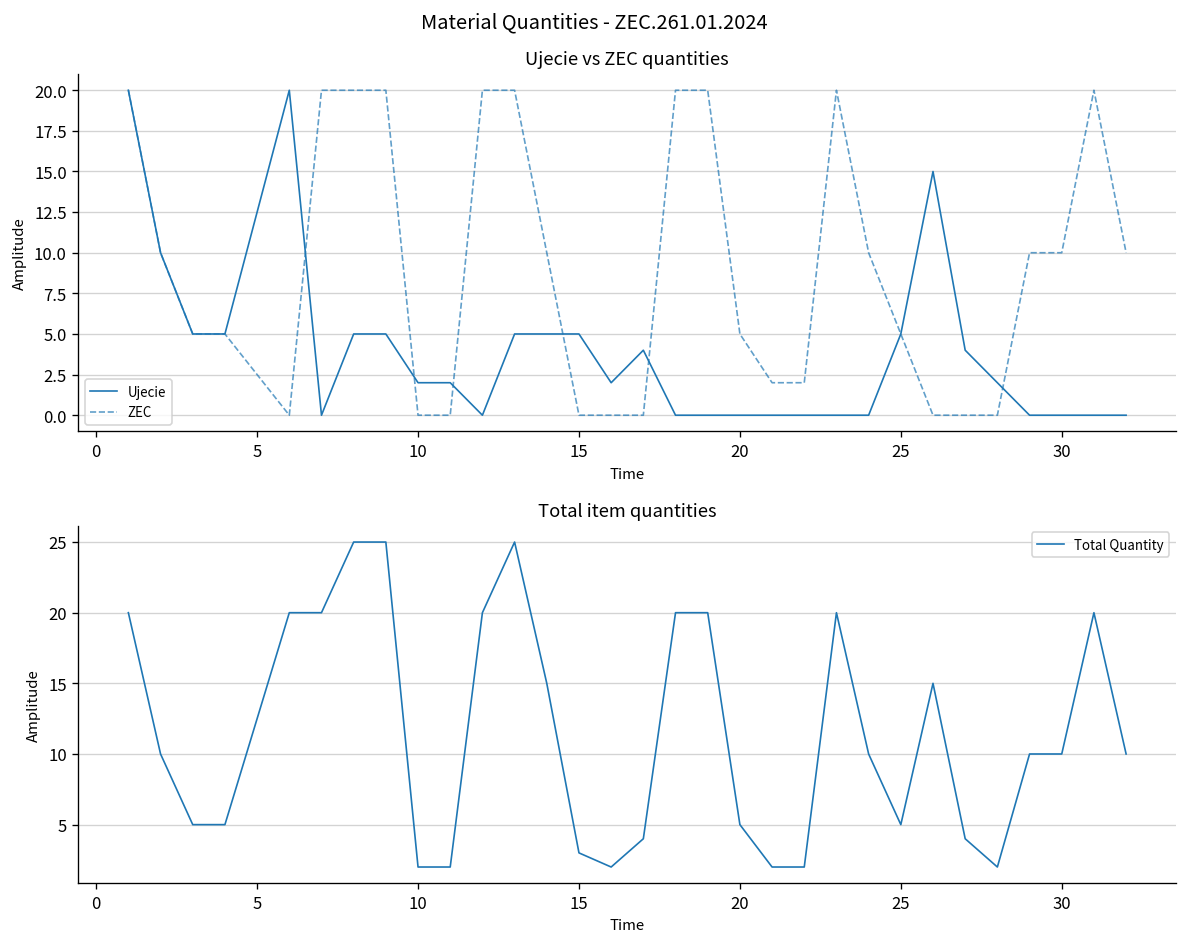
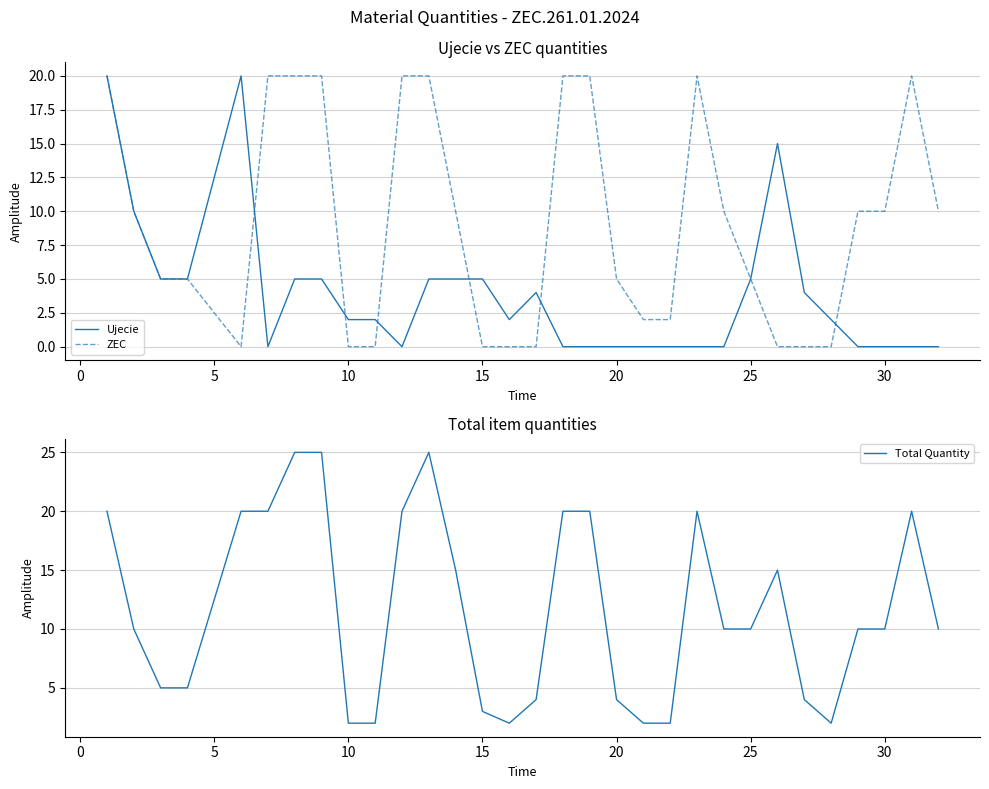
Total item quantities, 20: 5 -> 4
Total item quantities, 25: 5 -> 10
